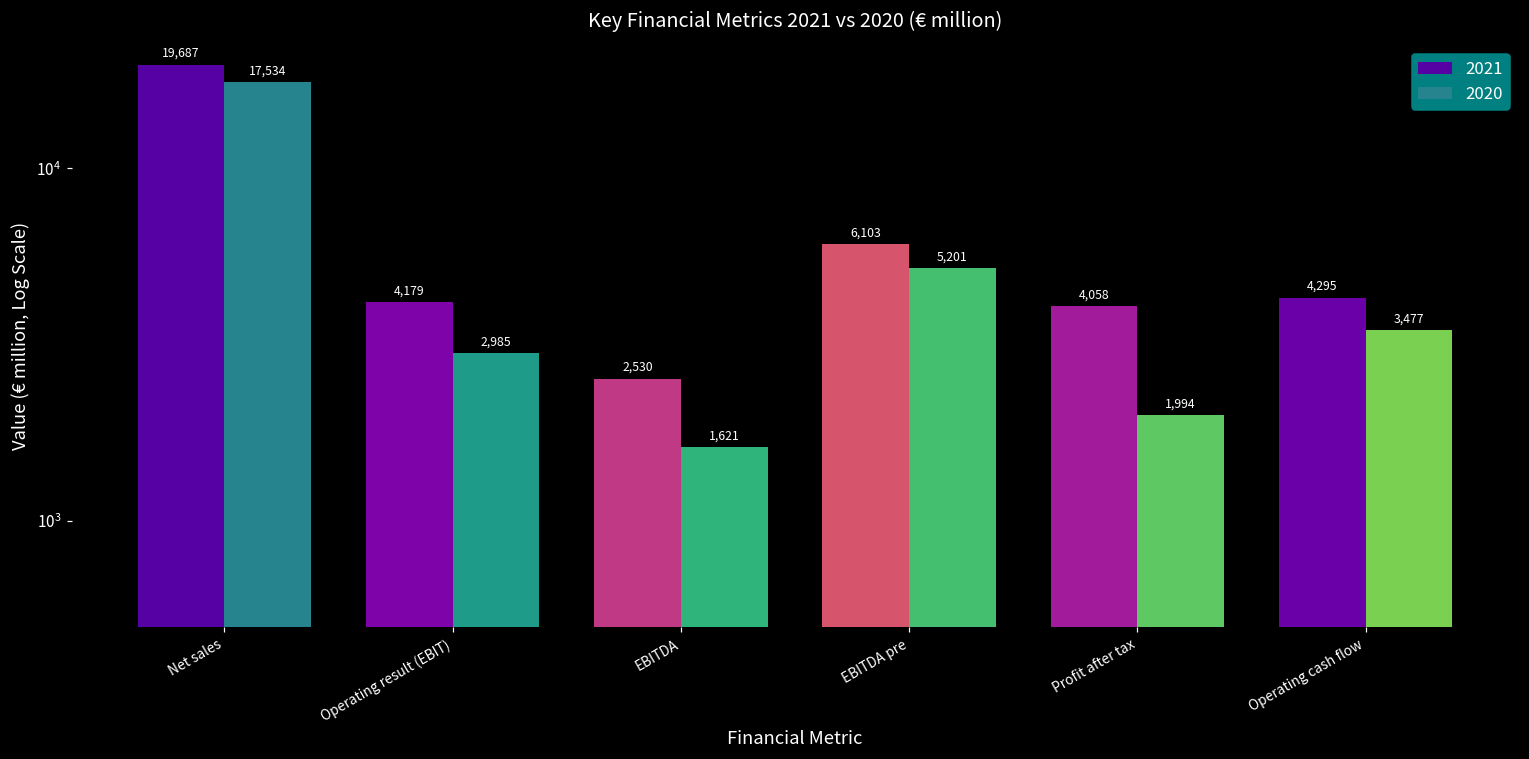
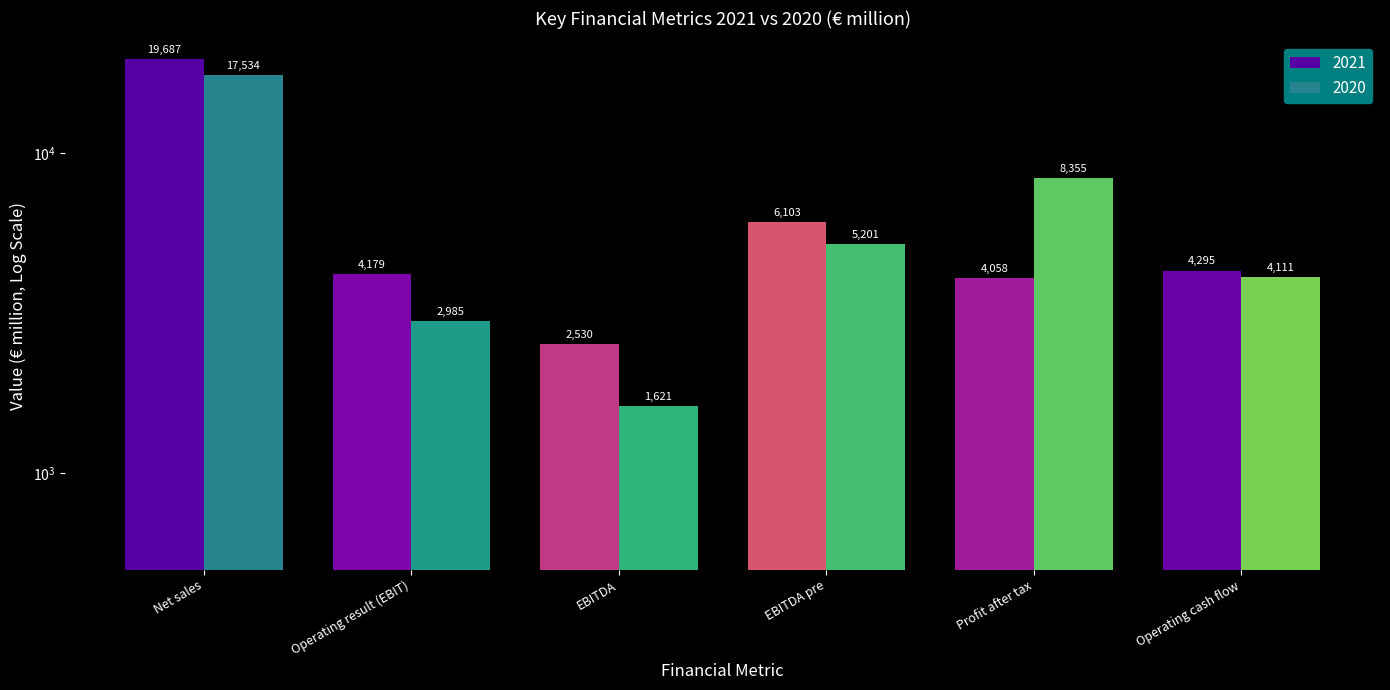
2020, Profit after tax: 1,994 -> 8,355
2020, Operating cash flow: 3,477 -> 4,111
